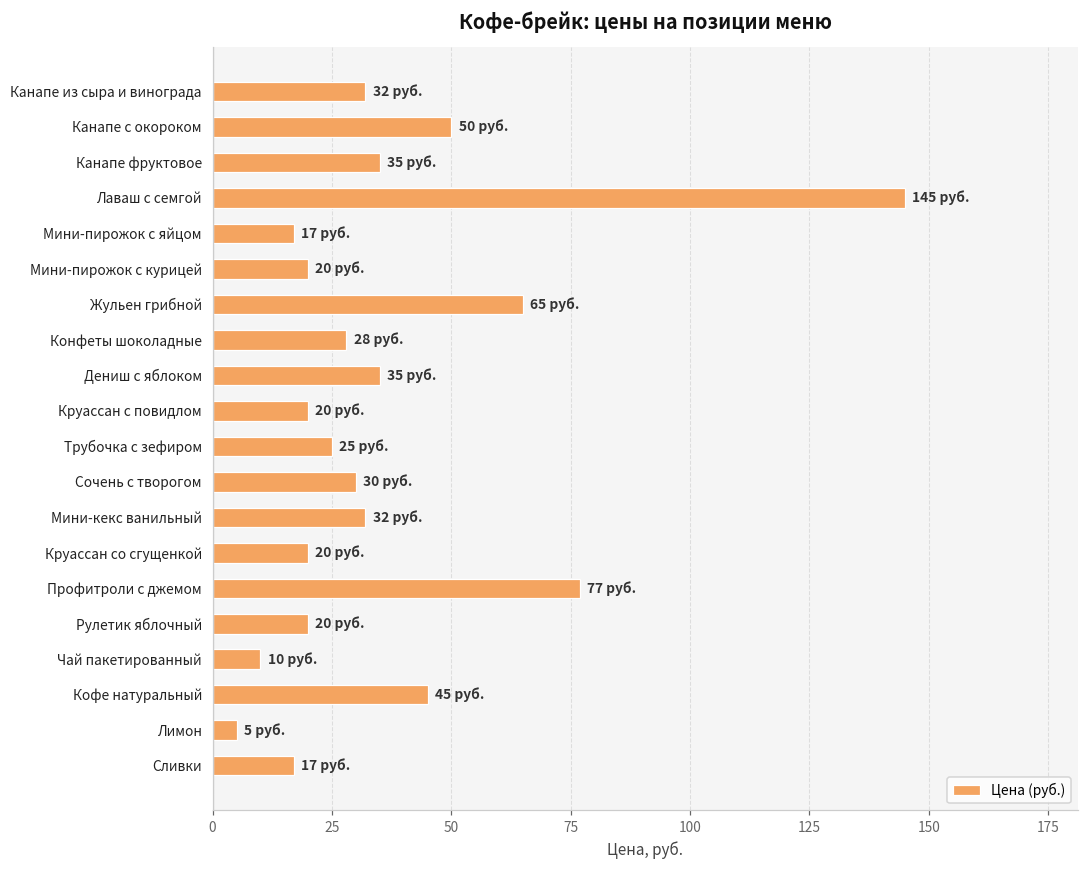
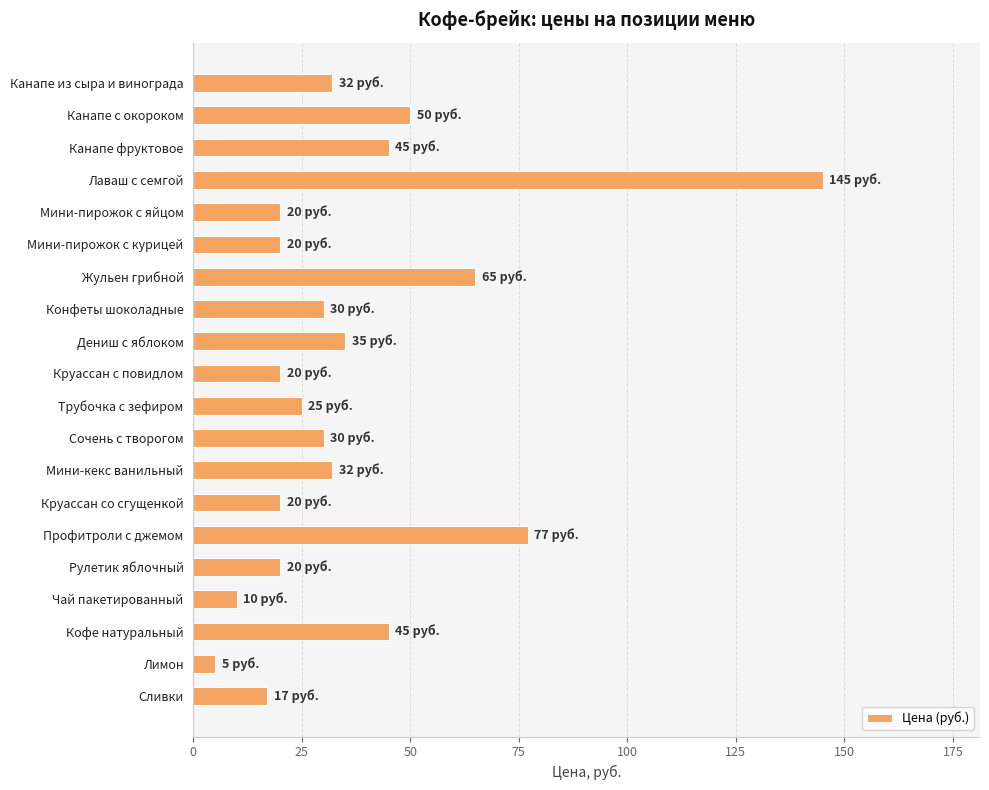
Канапе фруктовое: 35 -> 45
Мини-пирожок с яйцом: 17 -> 20
Конфеты шоколадные: 28 -> 30
